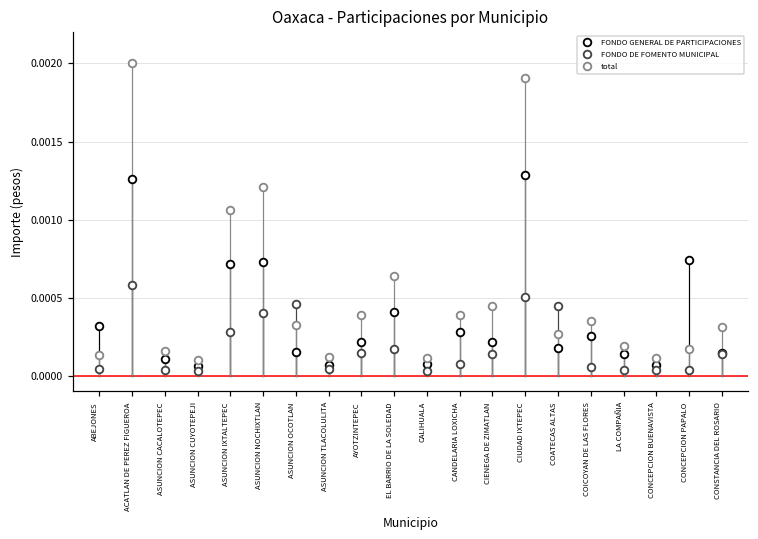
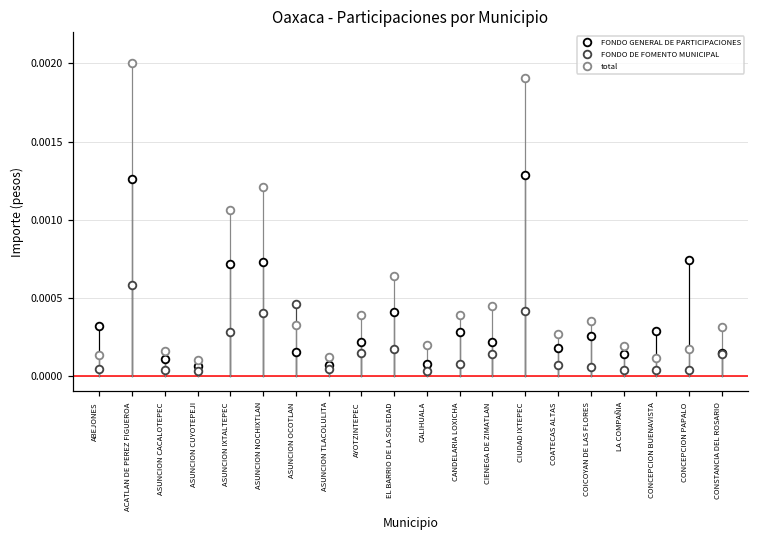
total, CALIHUALA: 0.00011 -> 0.00019
FONDO DE FOMENTO MUNICIPAL, CIUDAD IXTEPEC: 0.00050 -> 0.00041
FONDO DE FOMENTO MUNICIPAL, COATECAS ALTAS: 0.00045 -> 0.00007
FONDO GENERAL DE PARTICIPACIONES, CONCEPCION BUENAVISTA: 0.00007 -> 0.00029
